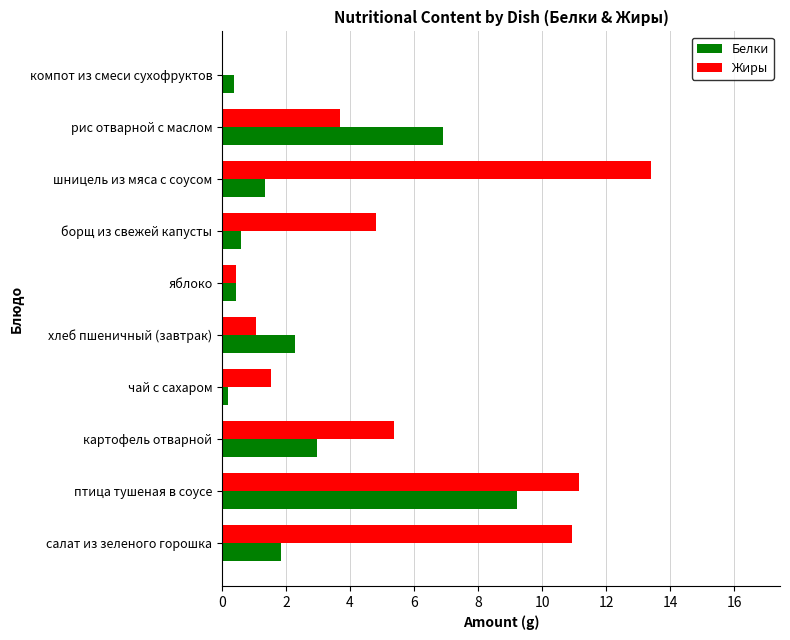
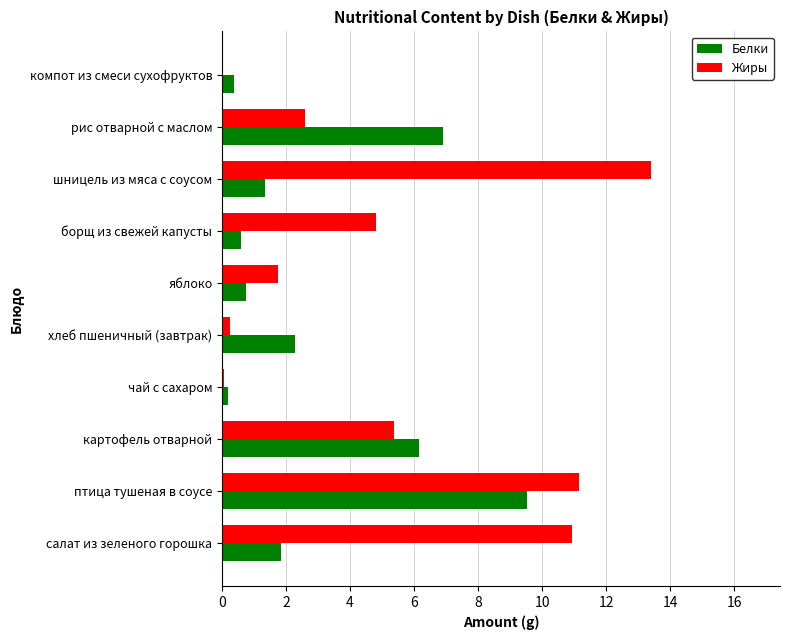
Жиры, рис отварной с маслом: 3.7 -> 2.6
Жиры, яблоко: 0.4 -> 1.8
Белки, яблоко: 0.4 -> 0.7
Жиры, хлеб пшеничный (завтрак): 1.1 -> 0.2
Жиры, чай с сахаром: 1.5 -> 0.1
Белки, картофель отварной: 3.0 -> 6.2
Белки, птица тушеная в соусе: 9.2 -> 9.5
